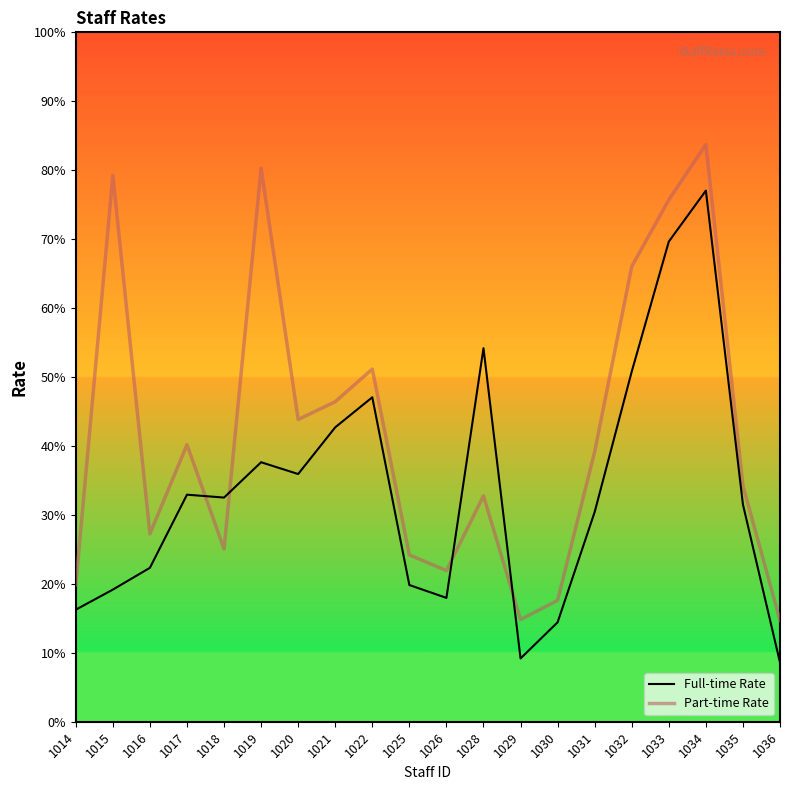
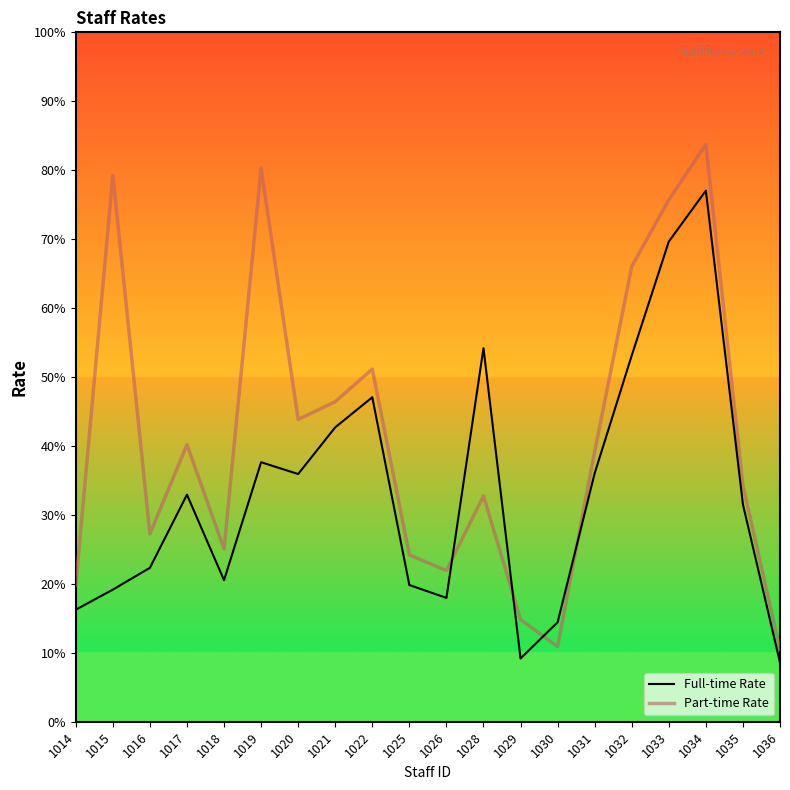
Full-time Rate, 1018: 33% -> 21%
Part-time Rate, 1030: 18% -> 11%
Full-time Rate, 1031: 30% -> 36%
Full-time Rate, 1032: 51% -> 53%
Part-time Rate, 1036: 15% -> 10%
